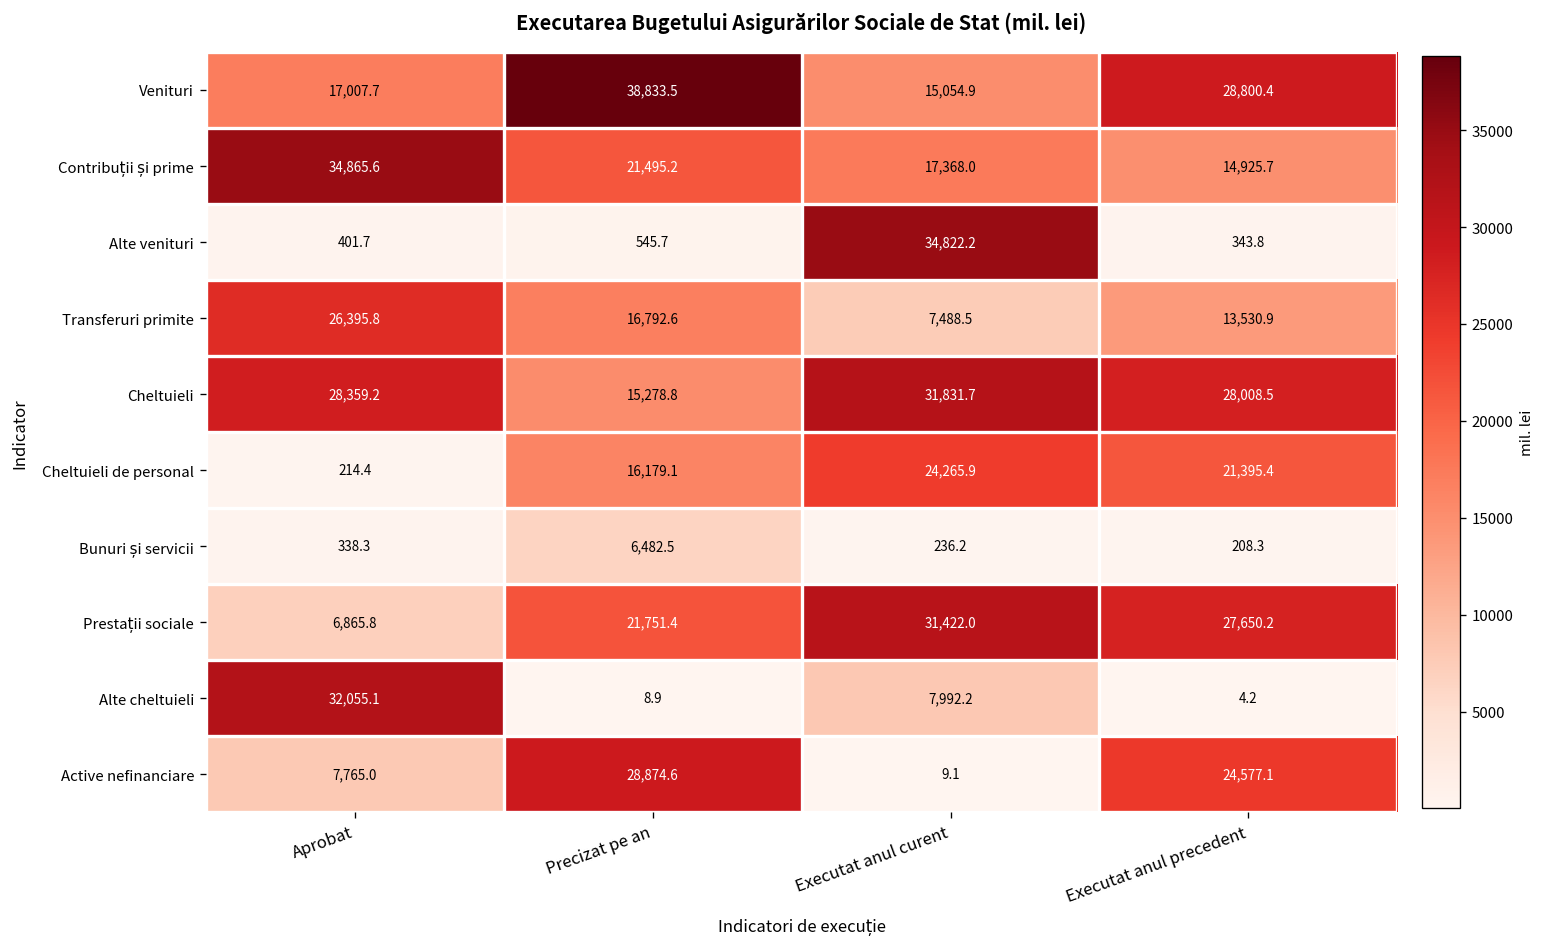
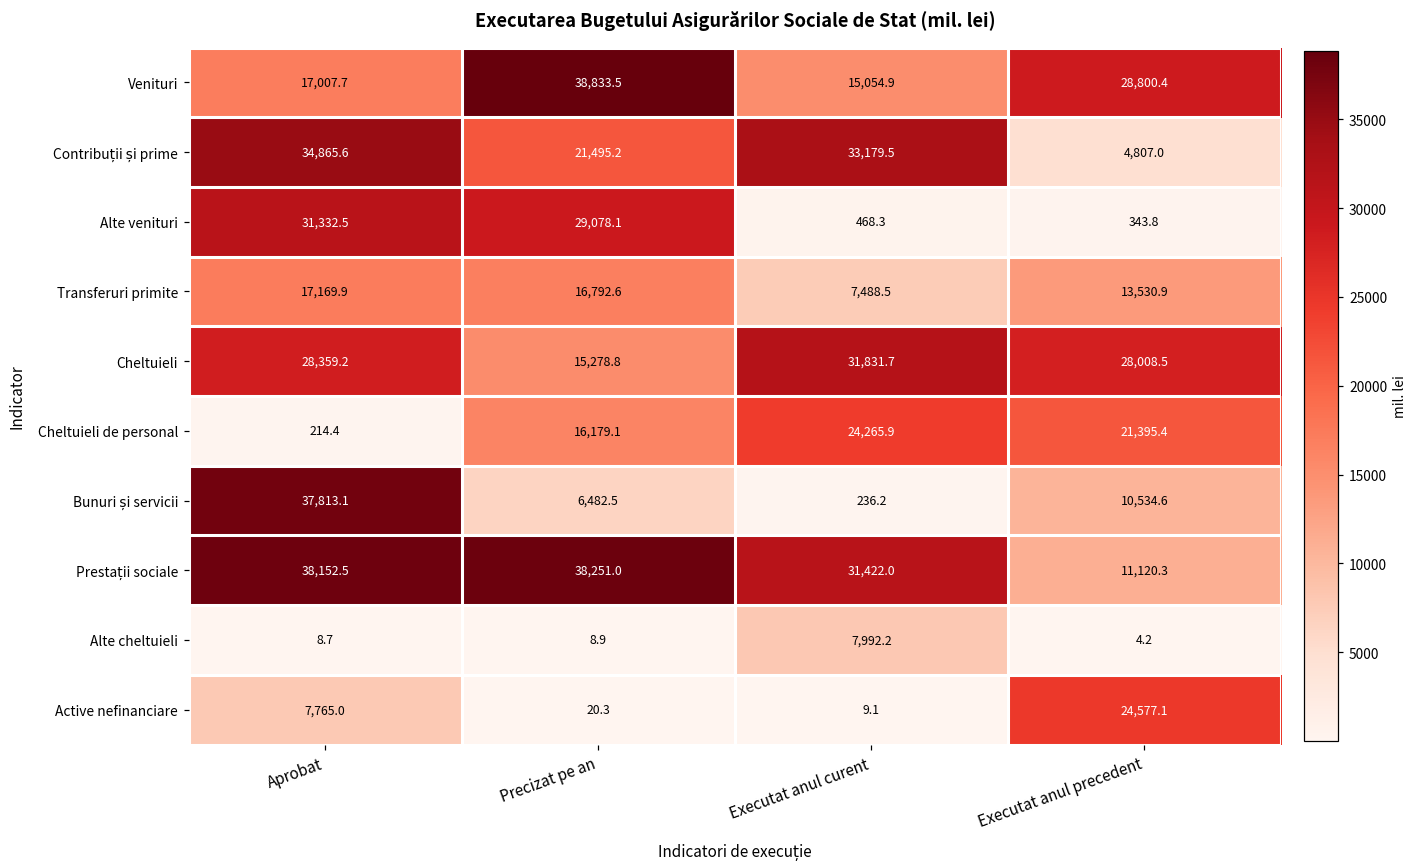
Contribuții și prime, Executat anul curent: 17,368.0 -> 33,179.5
Contribuții și prime, Executat anul precedent: 14,925.7 -> 4,807.0
Alte venituri, Aprobat: 401.7 -> 31,332.5
Alte venituri, Precizat pe an: 545.7 -> 29,078.1
Alte venituri, Executat anul curent: 34,822.2 -> 468.3
Transferuri primite, Aprobat: 26,395.8 -> 17,169.9
Bunuri și servicii, Aprobat: 338.3 -> 37,813.1
Bunuri și servicii, Executat anul precedent: 208.3 -> 10,534.6
Prestații sociale, Aprobat: 6,865.8 -> 38,152.5
Prestații sociale, Precizat pe an: 21,751.4 -> 38,251.0
Prestații sociale, Executat anul precedent: 27,650.2 -> 11,120.3
Alte cheltuieli, Aprobat: 32,055.1 -> 8.7
Active nefinanciare, Precizat pe an: 28,874.6 -> 20.3
